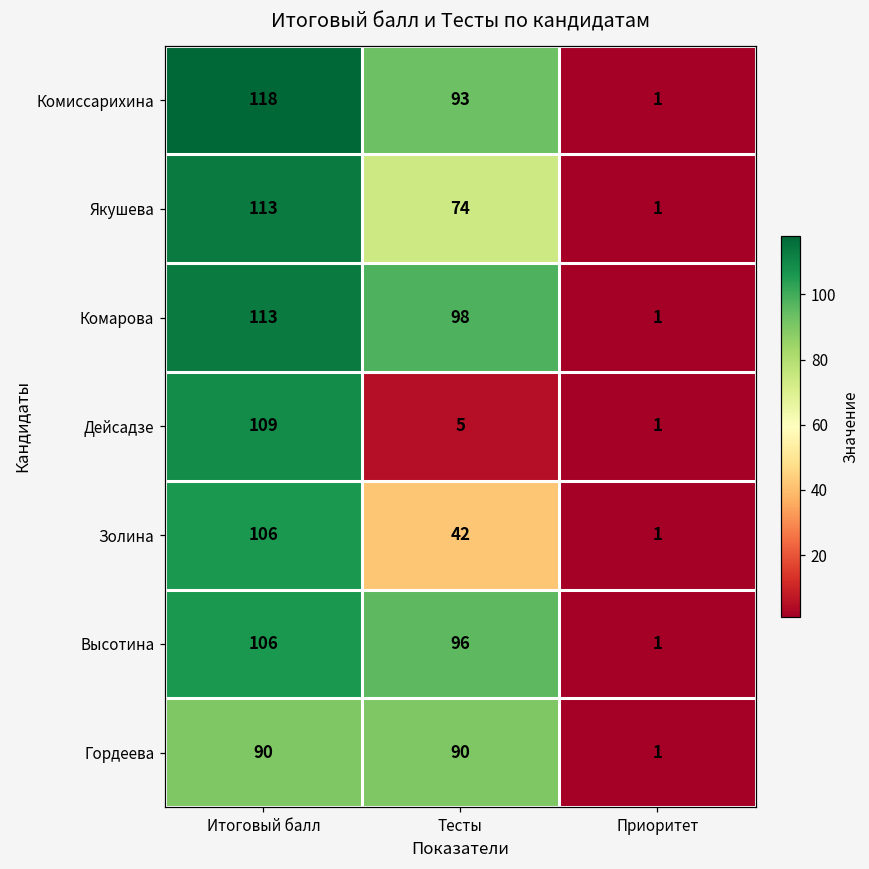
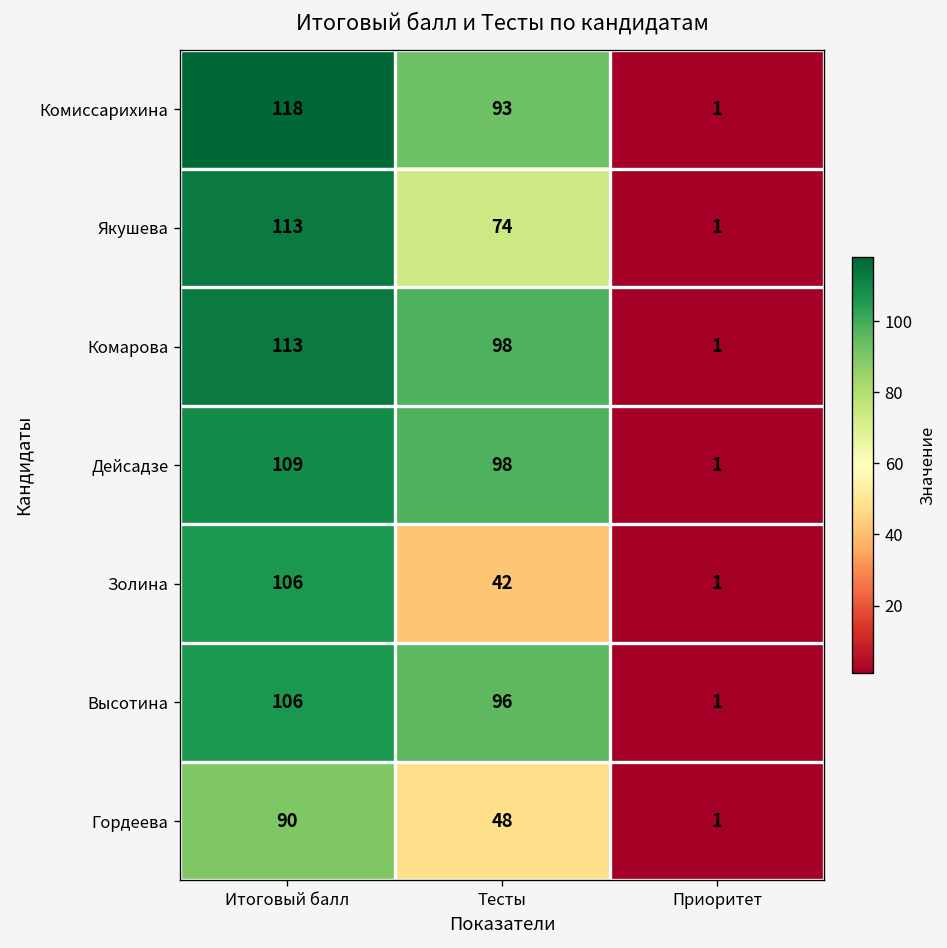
Дейсадзе, Тесты: 5 -> 98
Гордеева, Тесты: 90 -> 48
